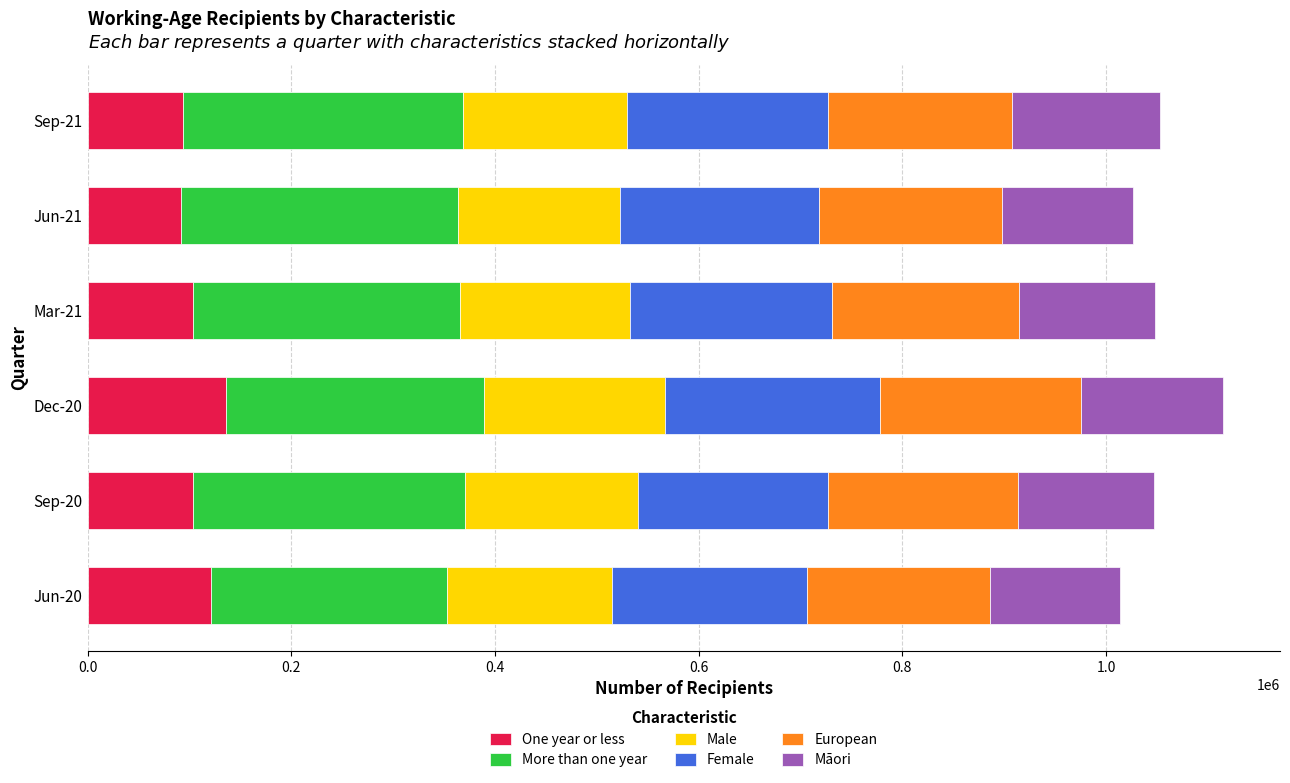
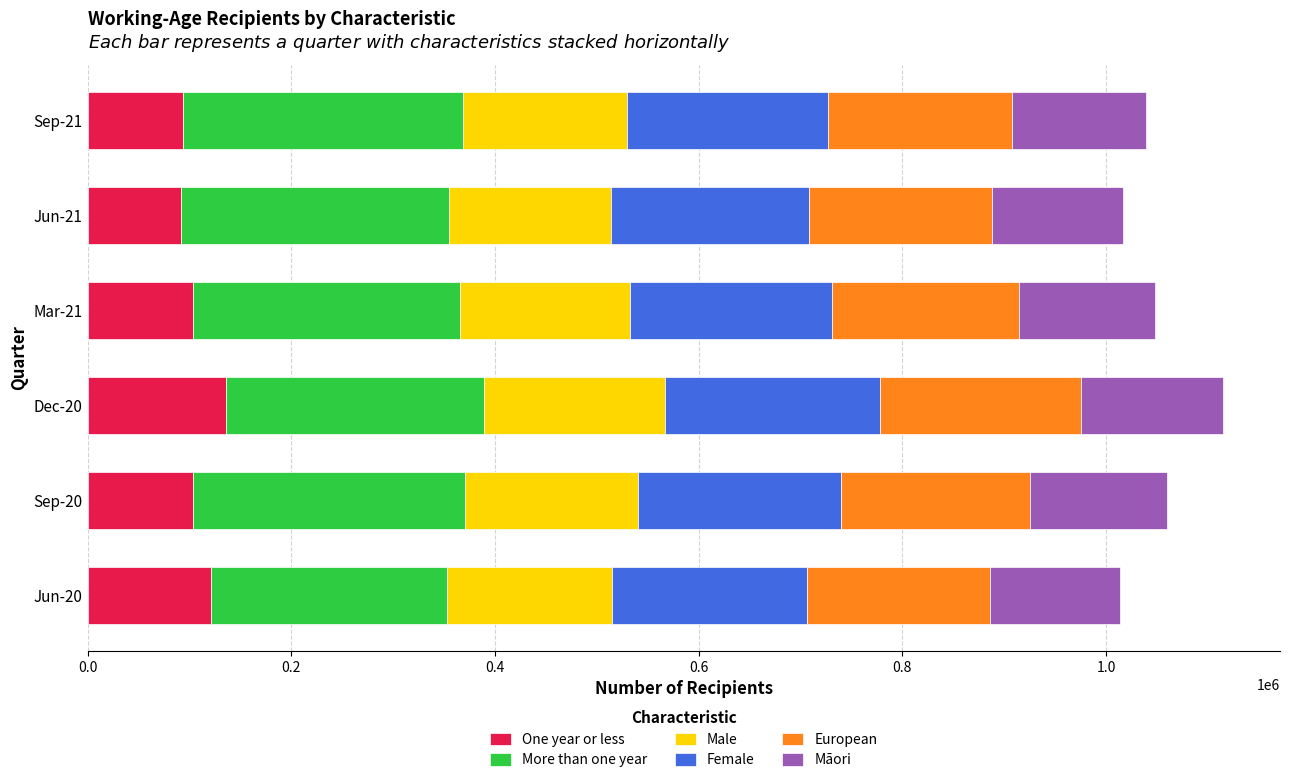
Māori, Sep-21: 146000 -> 132000
More than one year, Jun-21: 272000 -> 263000
Female, Sep-20: 186000 -> 199000
